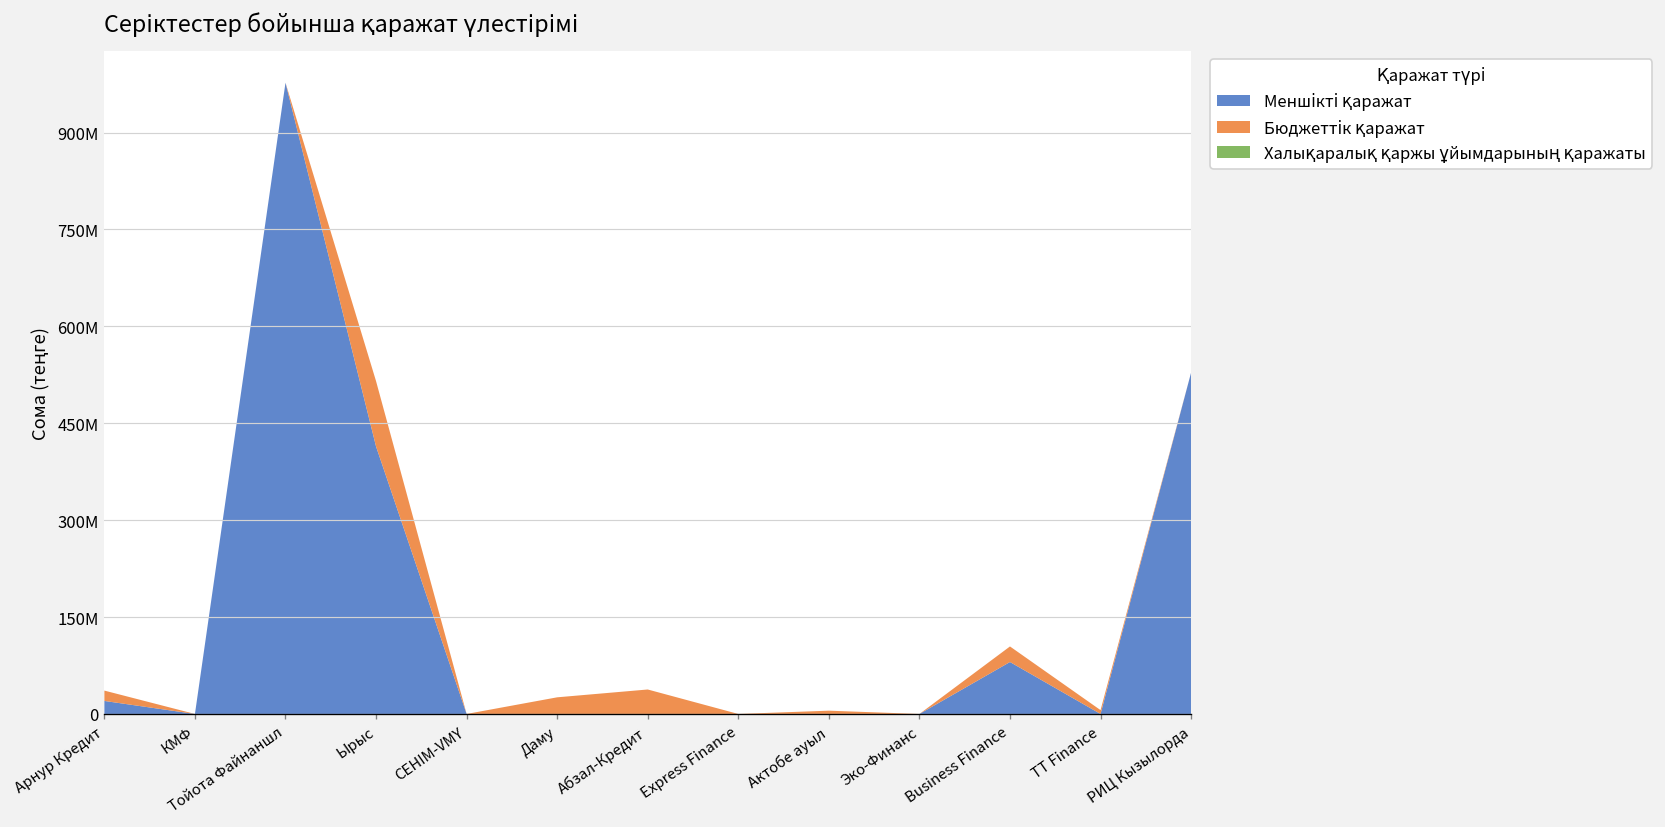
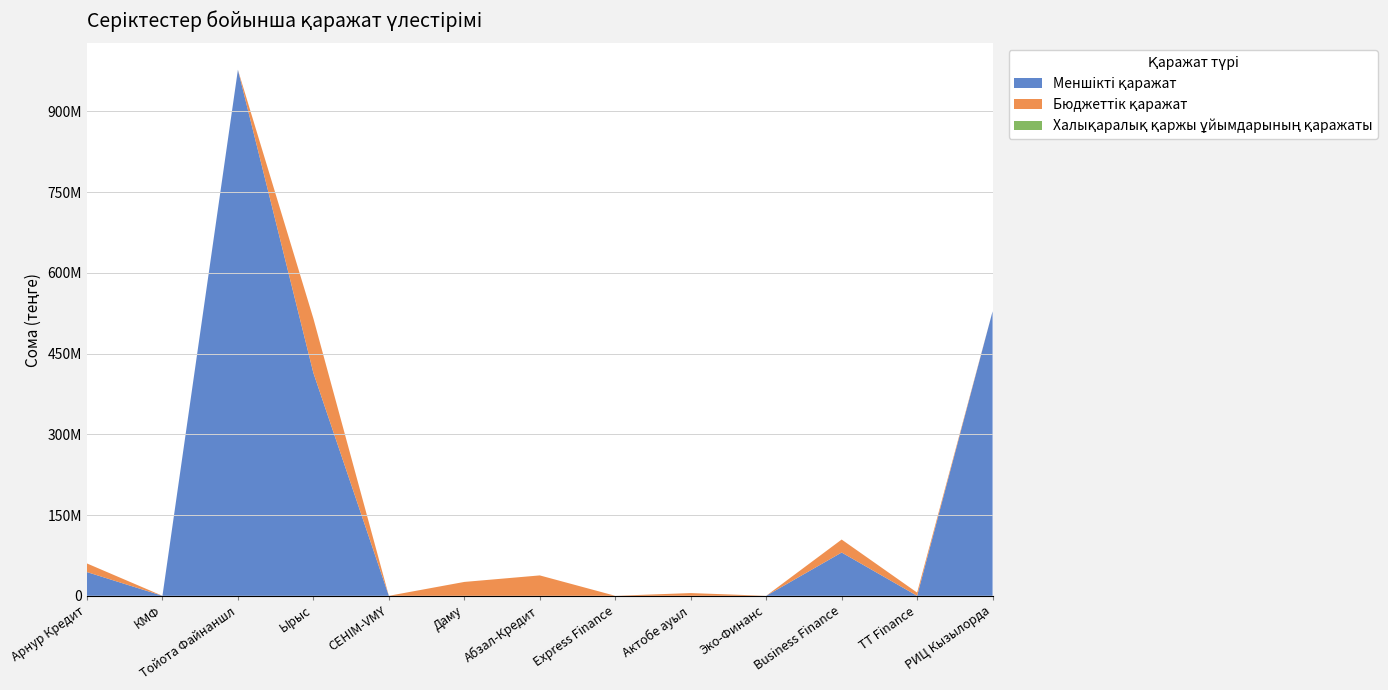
Меншікті қаражат, Арнур Кредит: 20000000 -> 40000000
